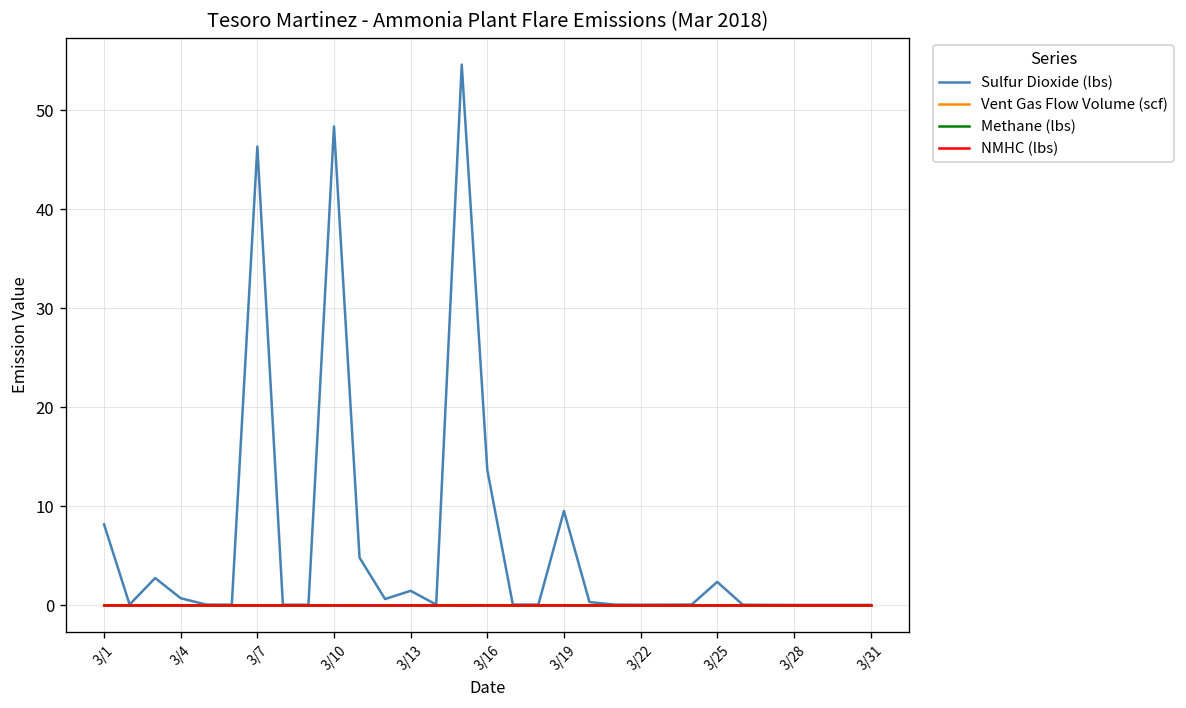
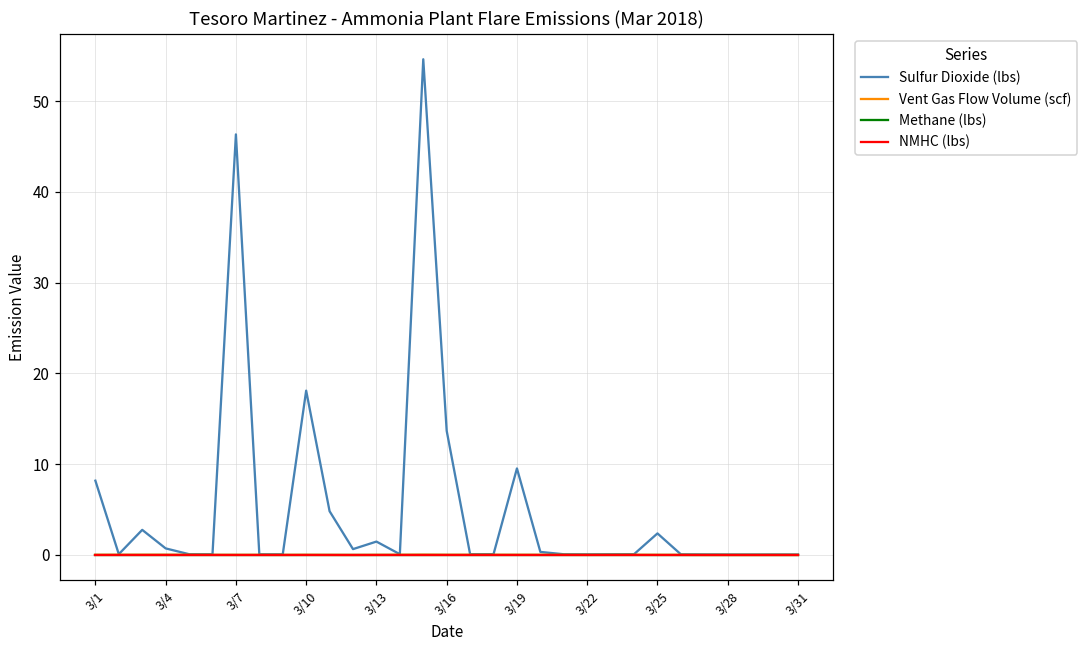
Sulfur Dioxide (lbs), 3/10: 48 -> 18
